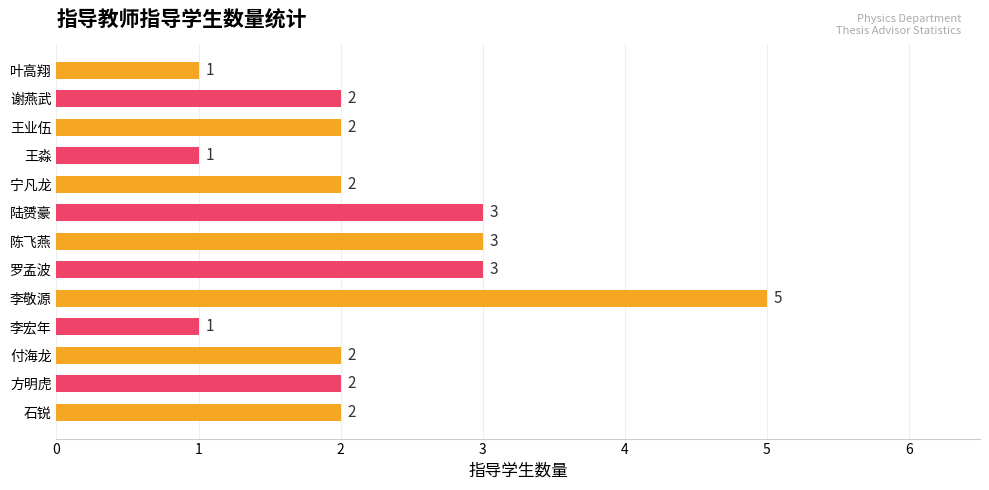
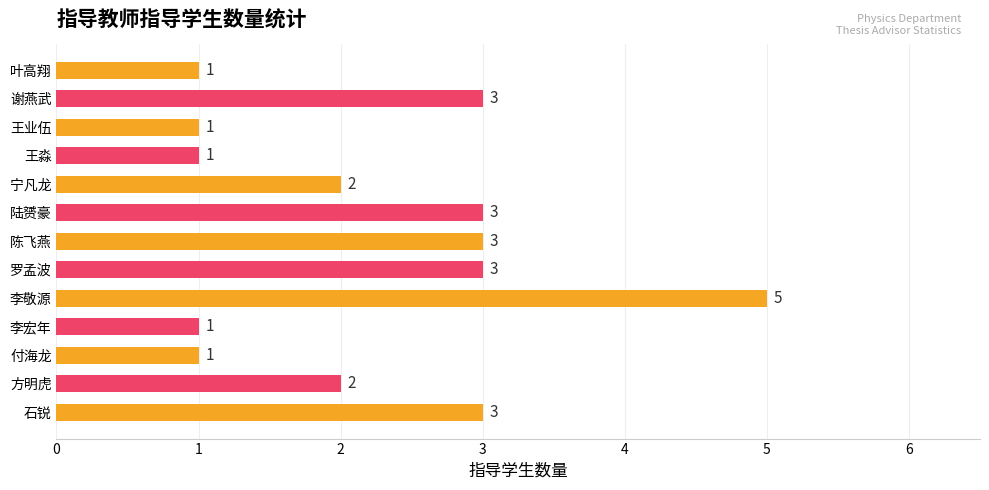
谢燕武: 2 -> 3
王业伍: 2 -> 1
付海龙: 2 -> 1
石锐: 2 -> 3
